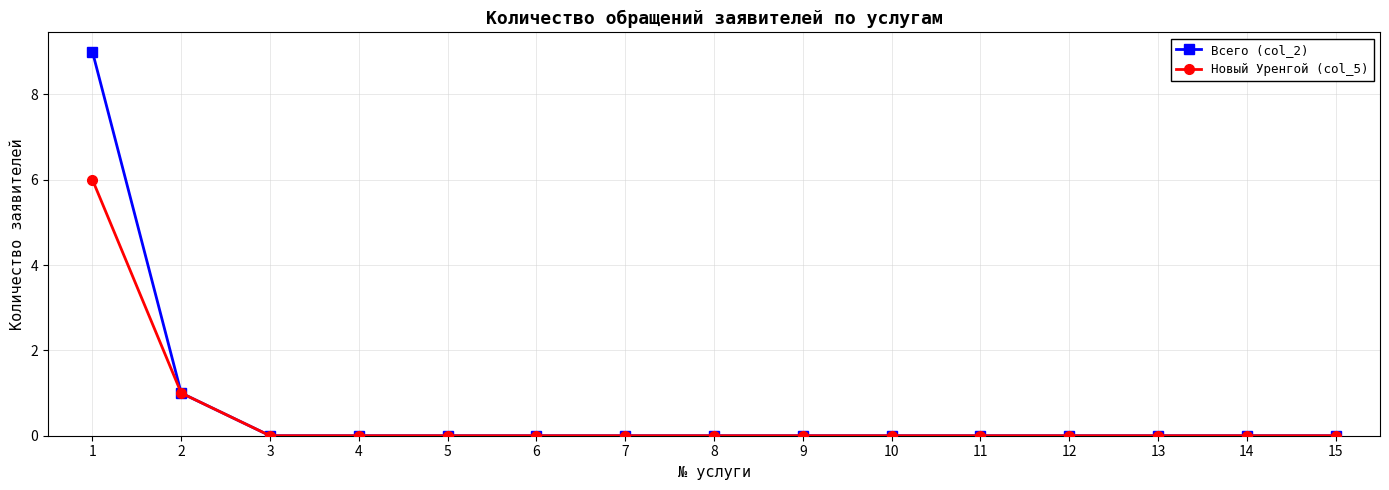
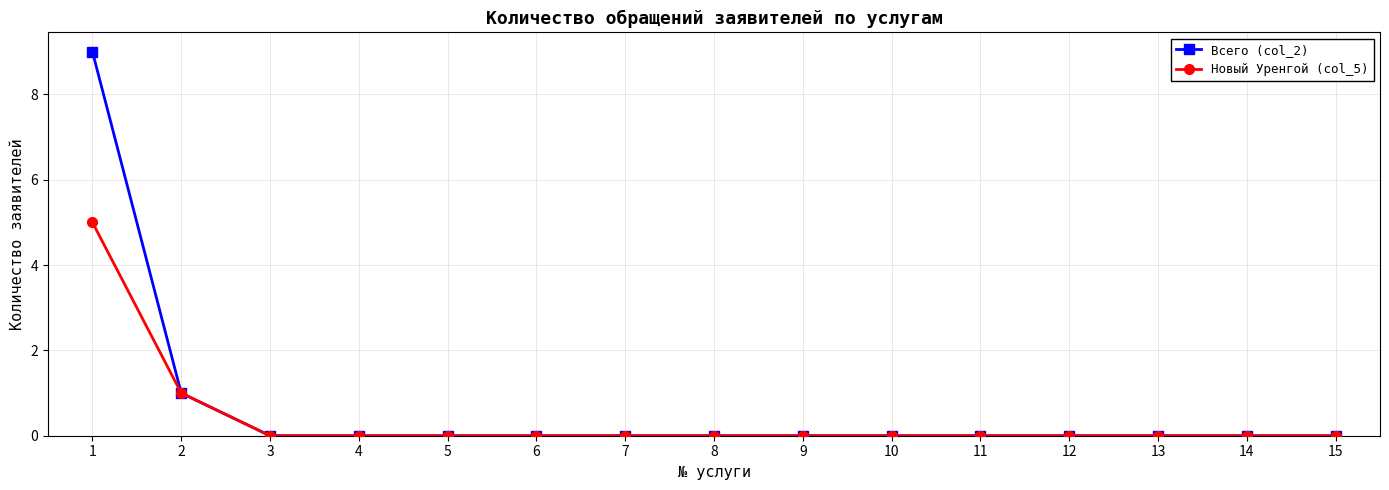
Новый Уренгой (col_5), 1: 6 -> 5
